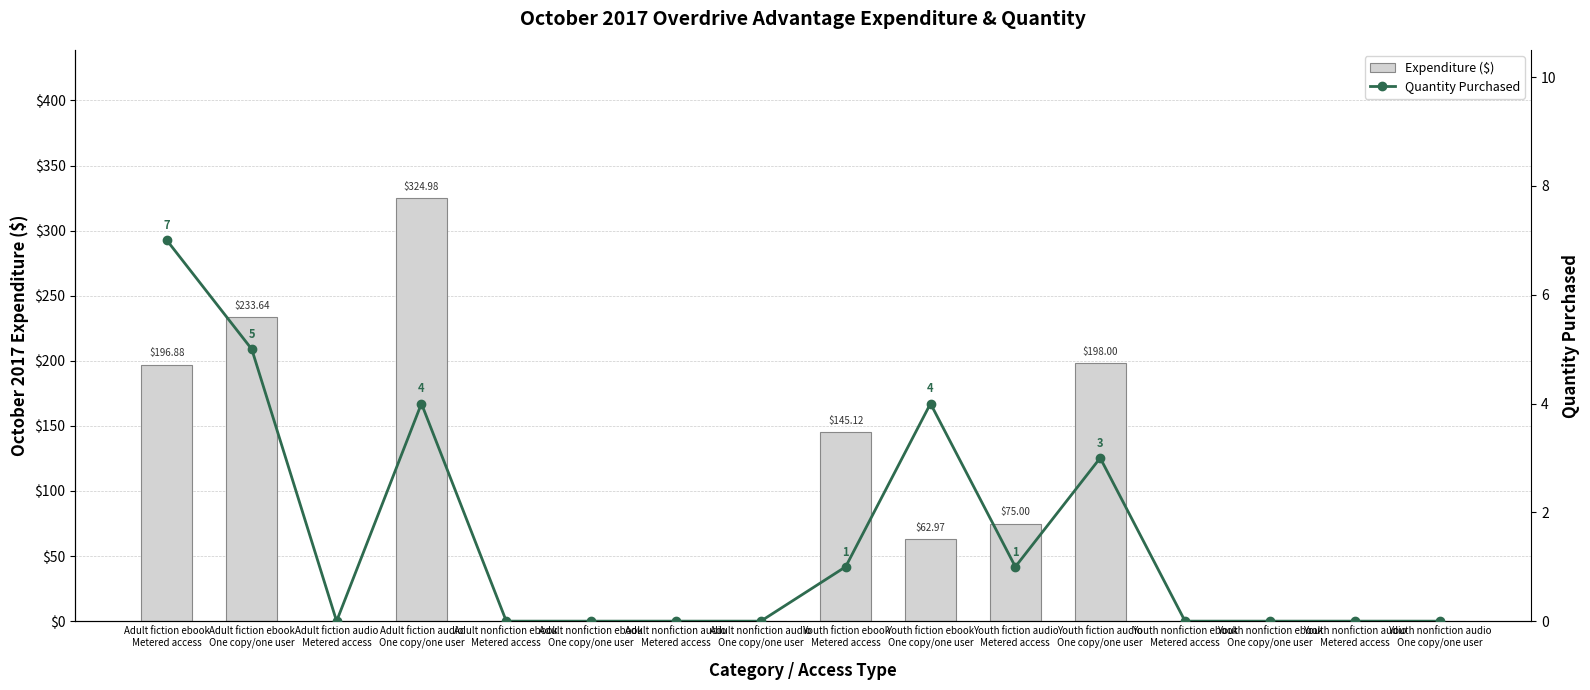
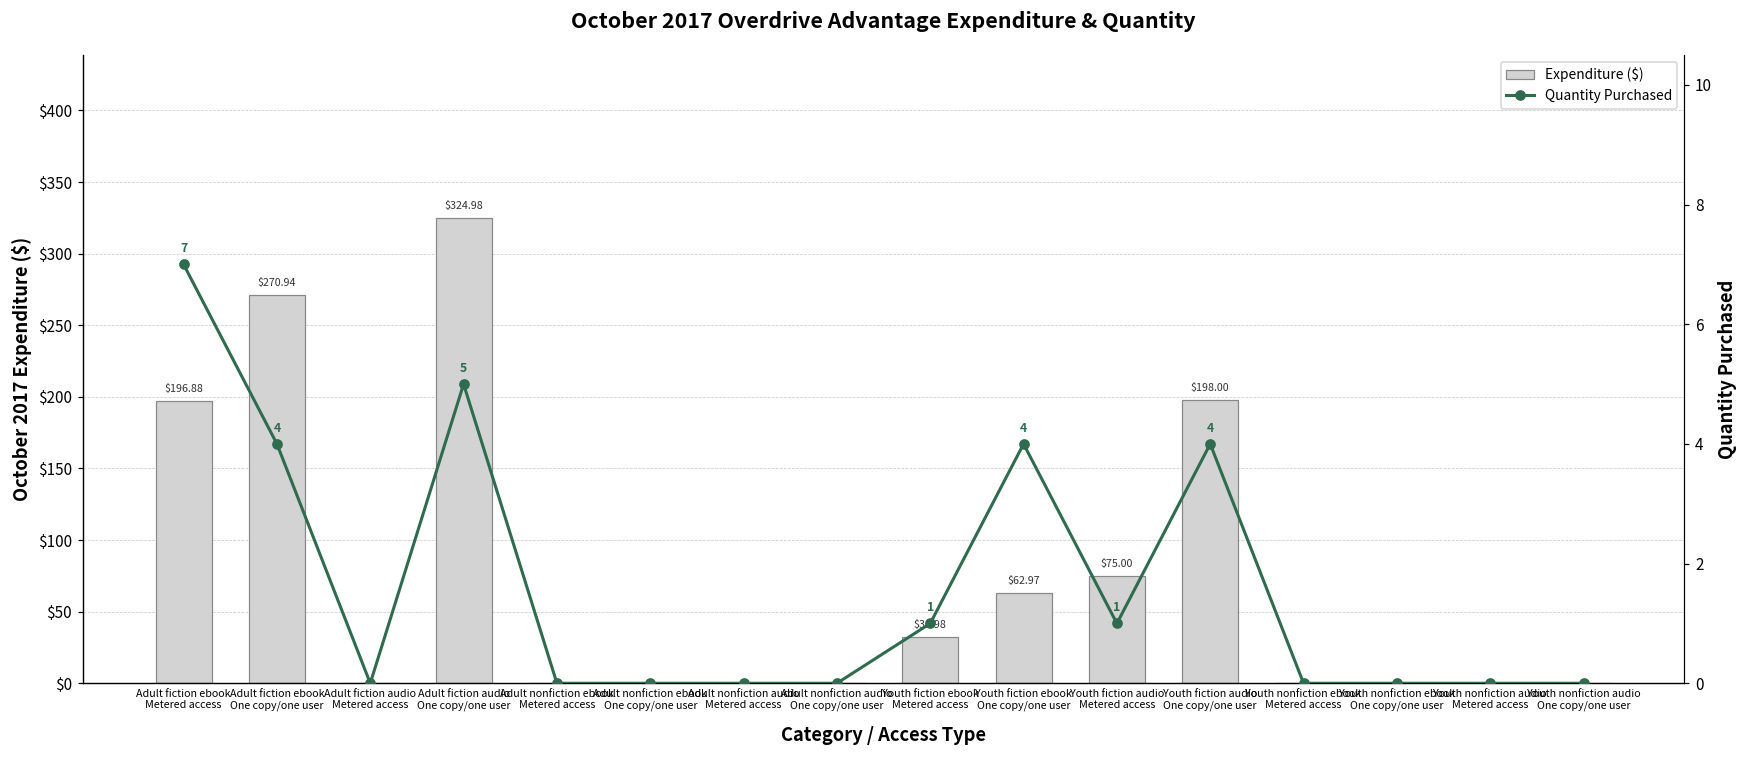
Expenditure ($), Adult fiction ebook One copy/one user: $233.64 -> $270.94
Expenditure ($), Youth fiction ebook Metered access: $145.12 -> $31.98
Quantity Purchased, Adult fiction ebook One copy/one user: 5 -> 4
Quantity Purchased, Adult fiction audio One copy/one user: 4 -> 5
Quantity Purchased, Youth fiction audio One copy/one user: 3 -> 4
